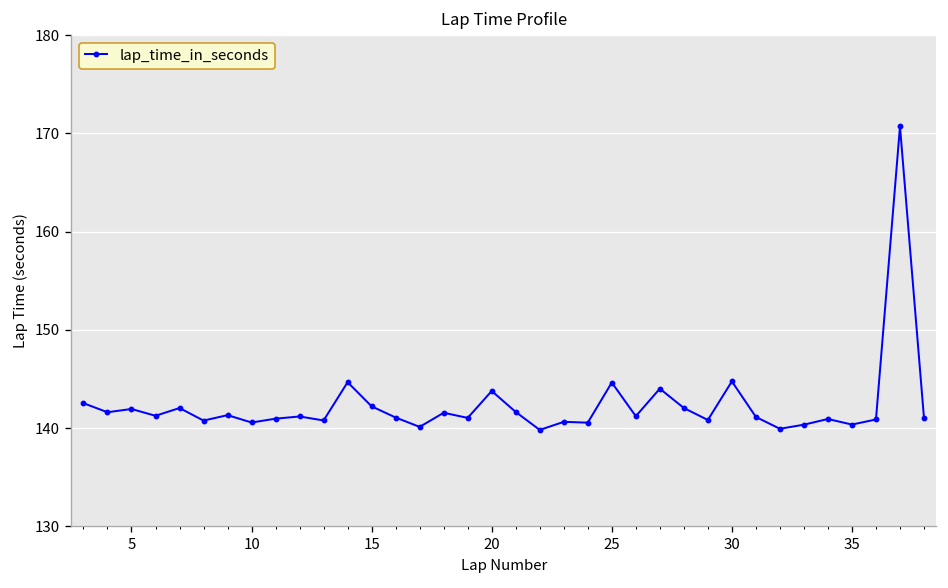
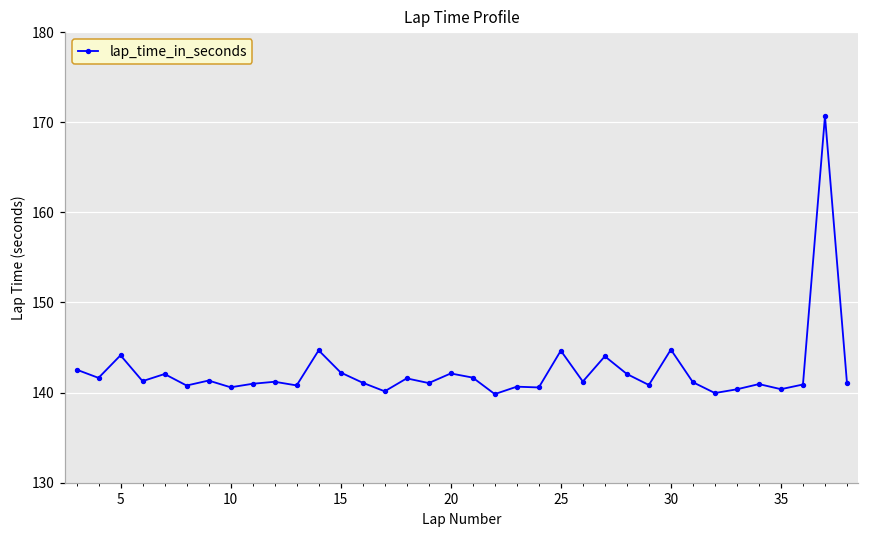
5: 142 -> 144
20: 144 -> 142
